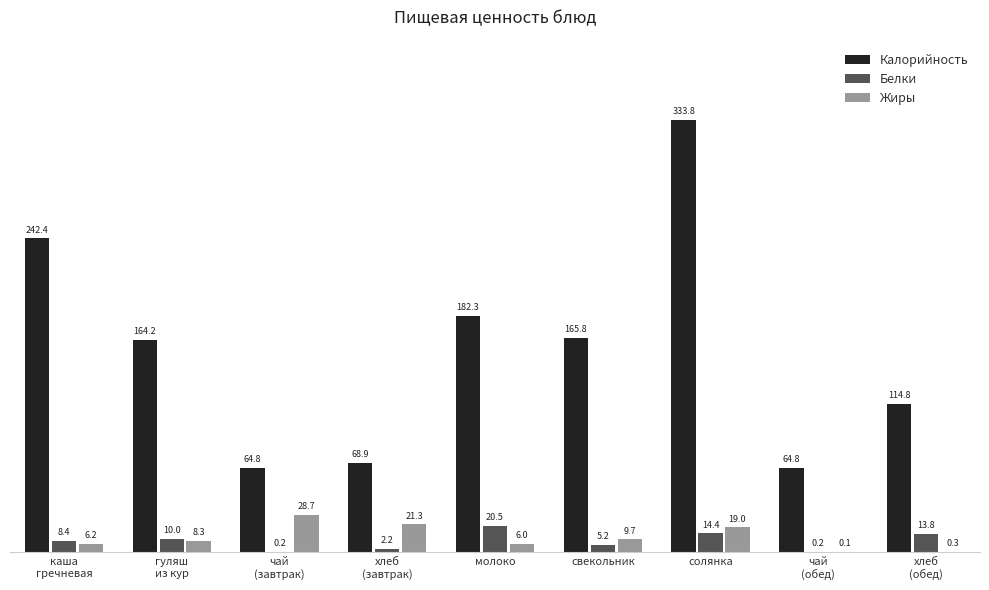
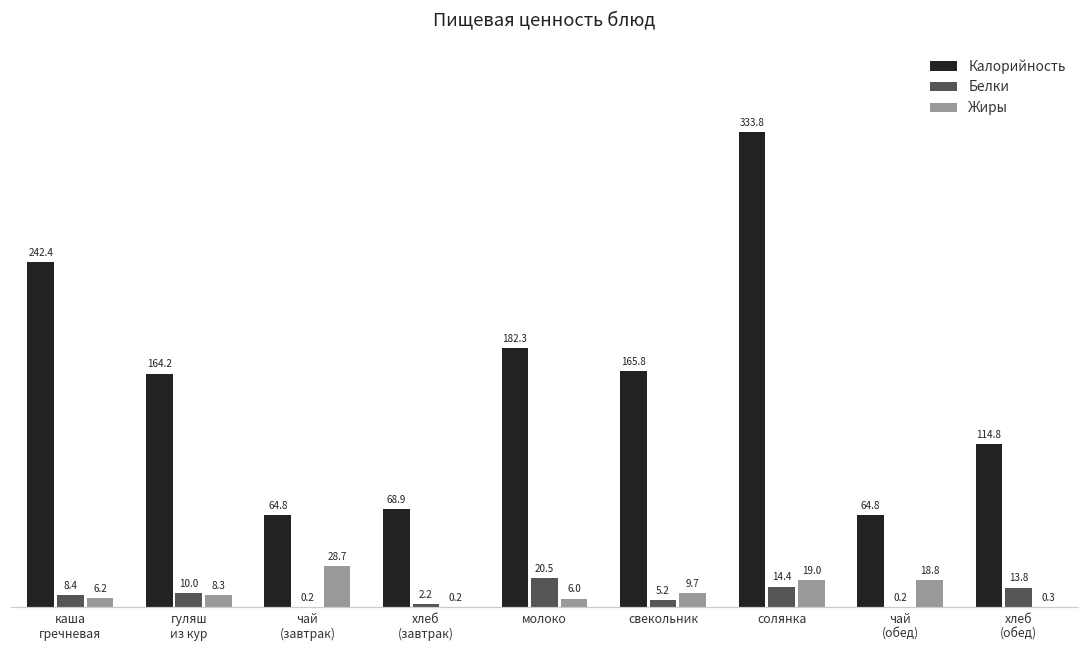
Жиры, хлеб (завтрак): 21.3 -> 0.2
Жиры, чай (обед): 0.1 -> 18.8
